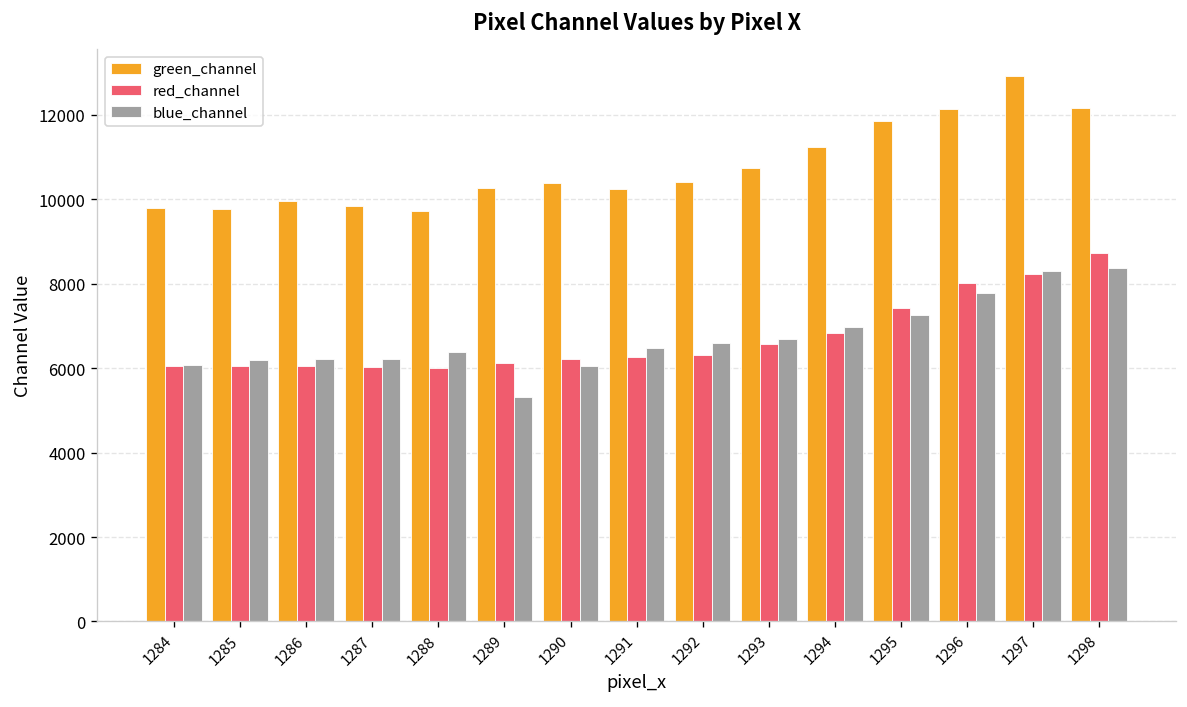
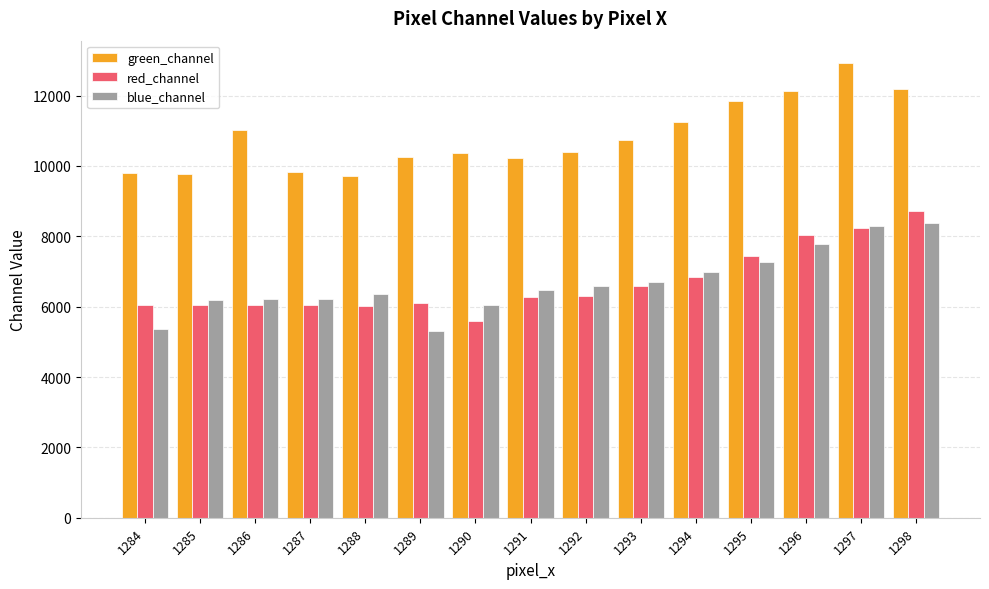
blue_channel, 1284: 6100 -> 5400
green_channel, 1286: 10000 -> 11000
red_channel, 1290: 6200 -> 5600
